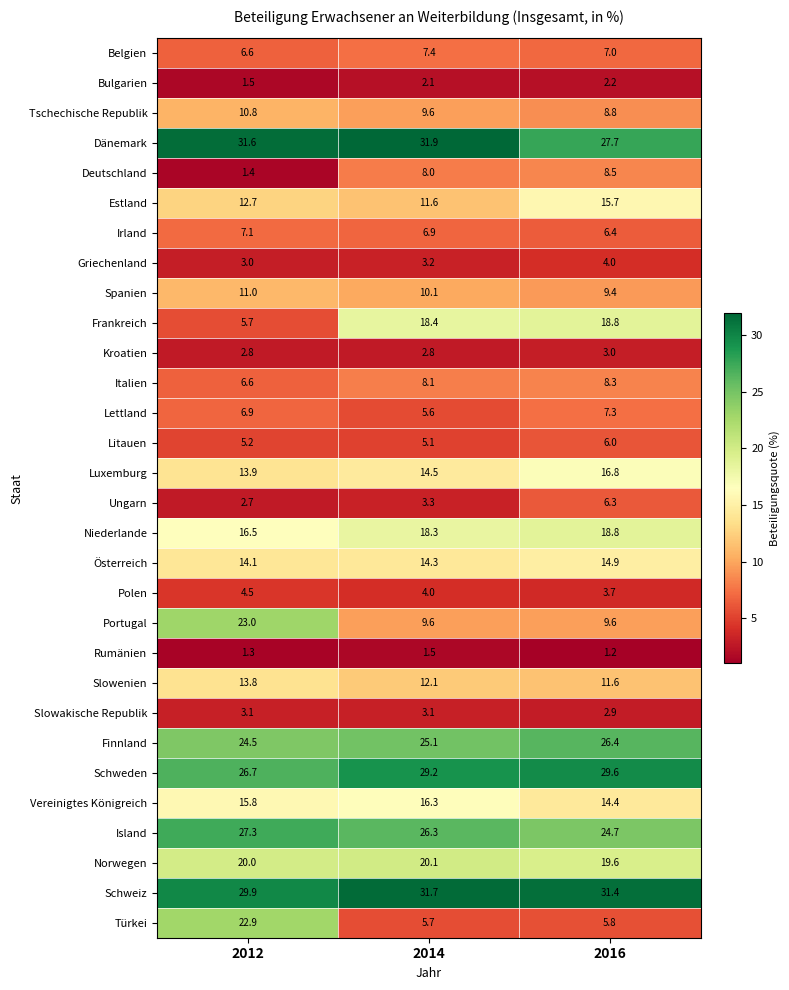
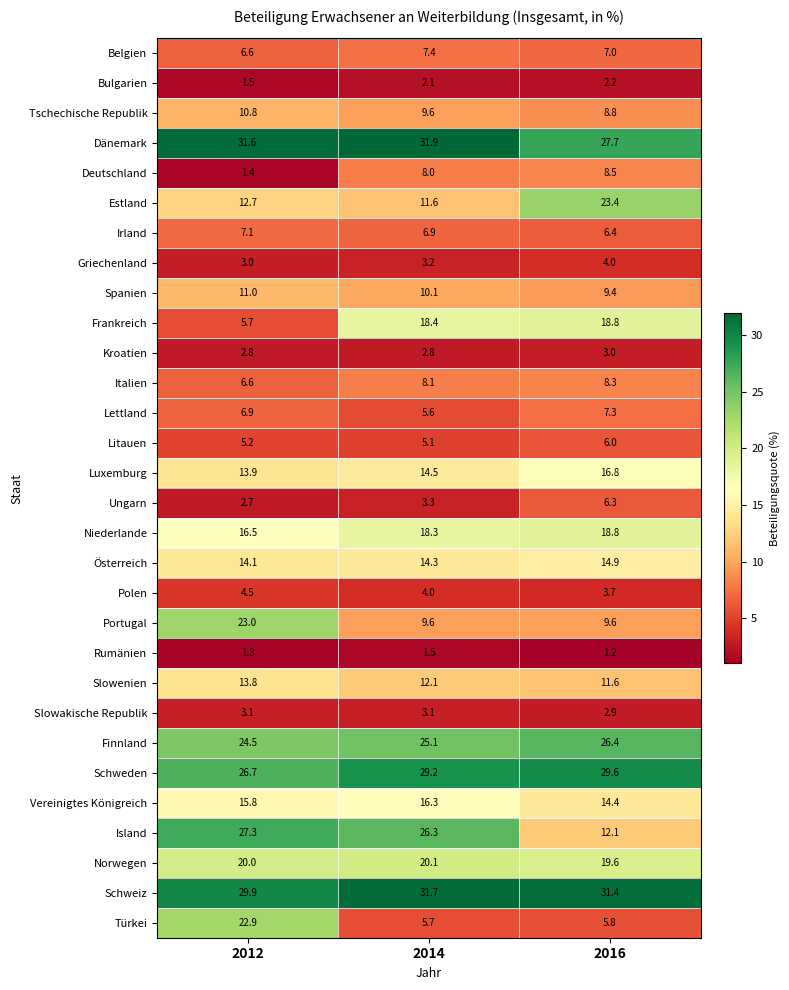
Estland, 2016: 15.7 -> 23.4
Island, 2016: 24.7 -> 12.1
